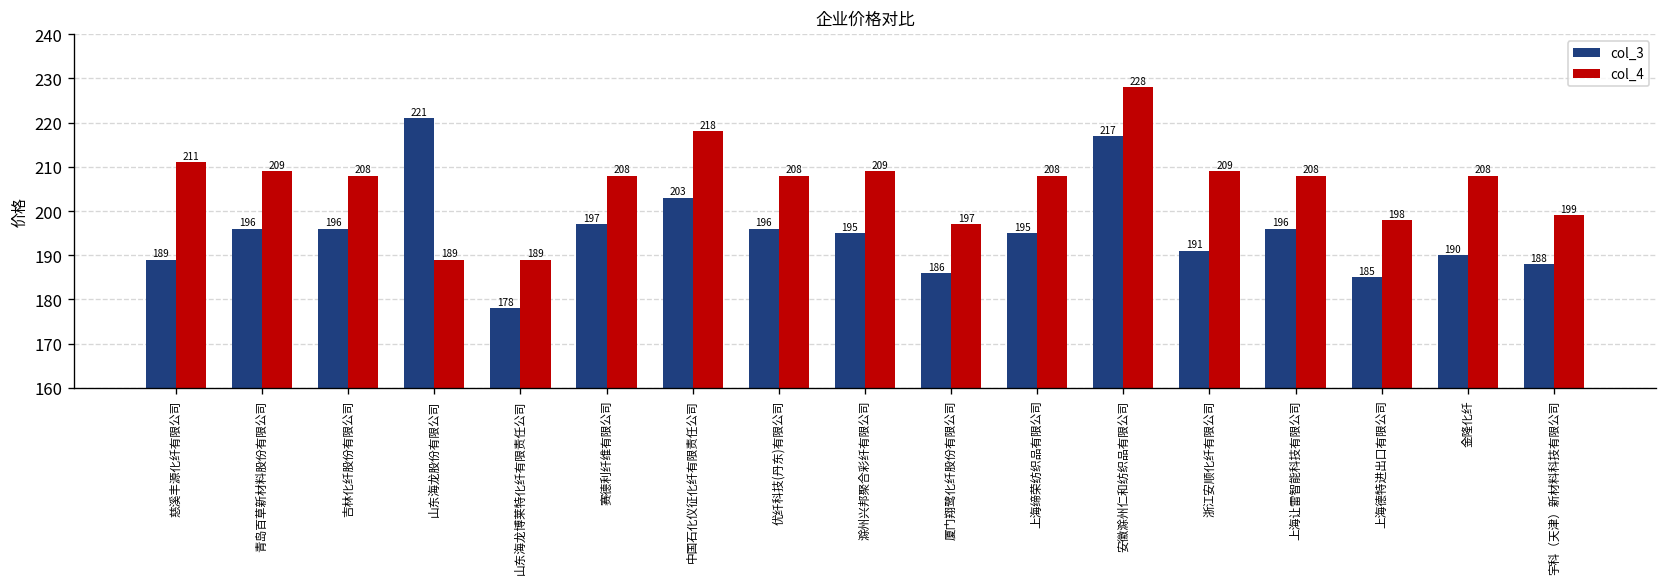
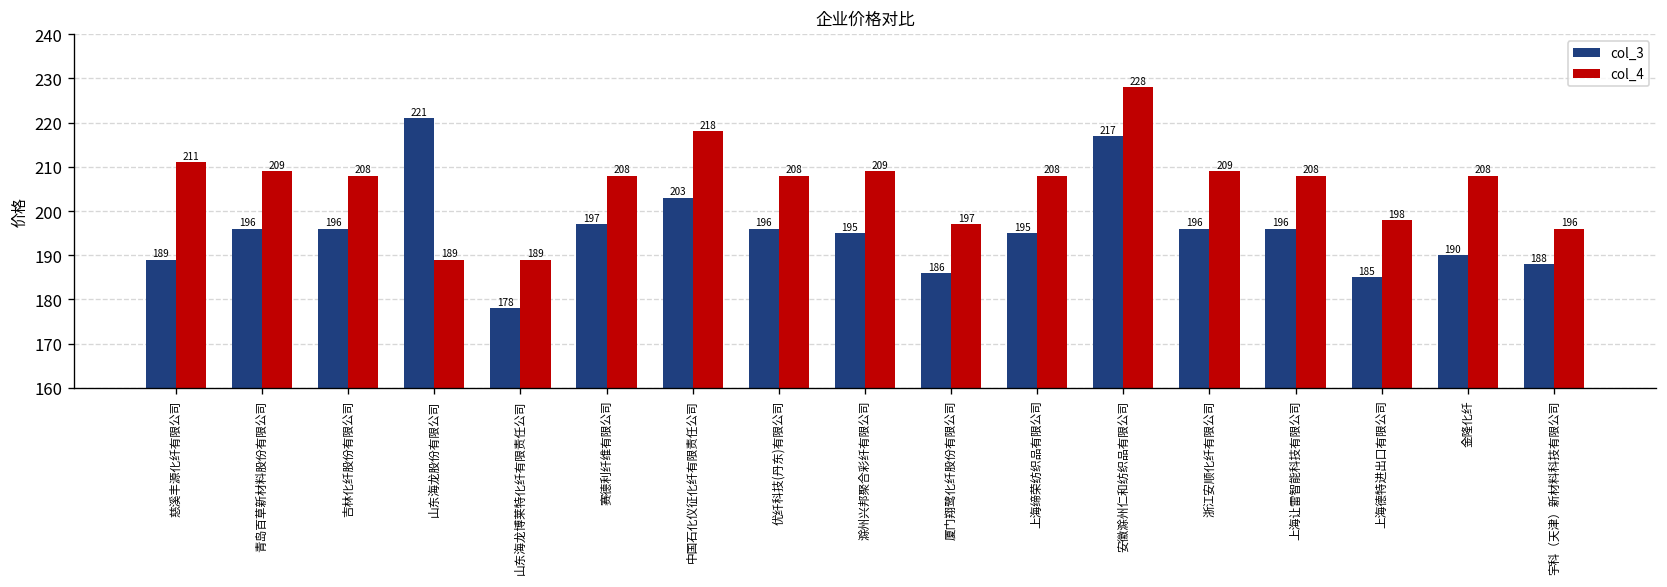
col_3, 浙江安顺化纤有限公司: 191 -> 196
col_4, 宇科（天津）新材料科技有限公司: 199 -> 196
